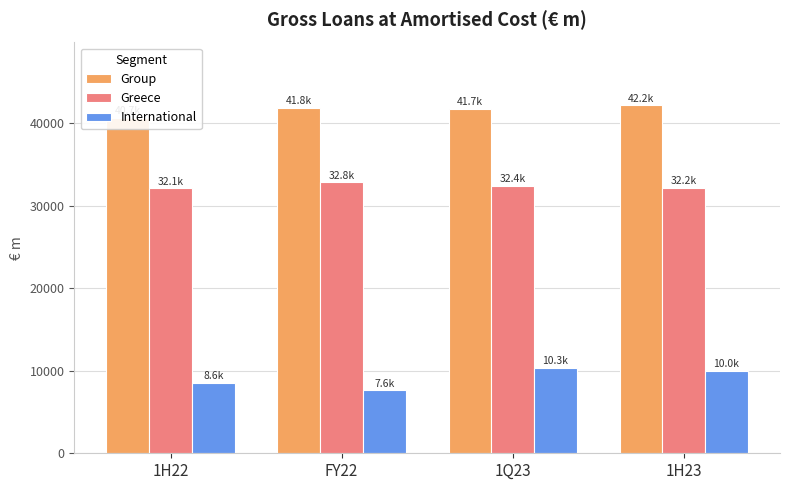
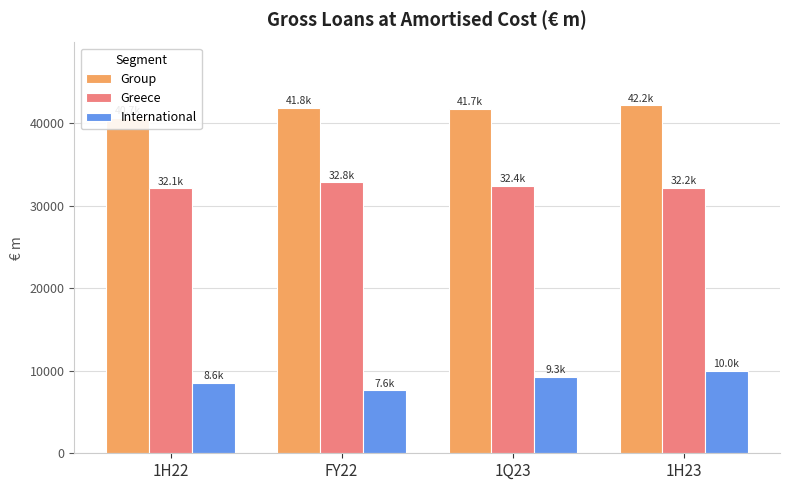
International, 1Q23: 10.3k -> 9.3k
